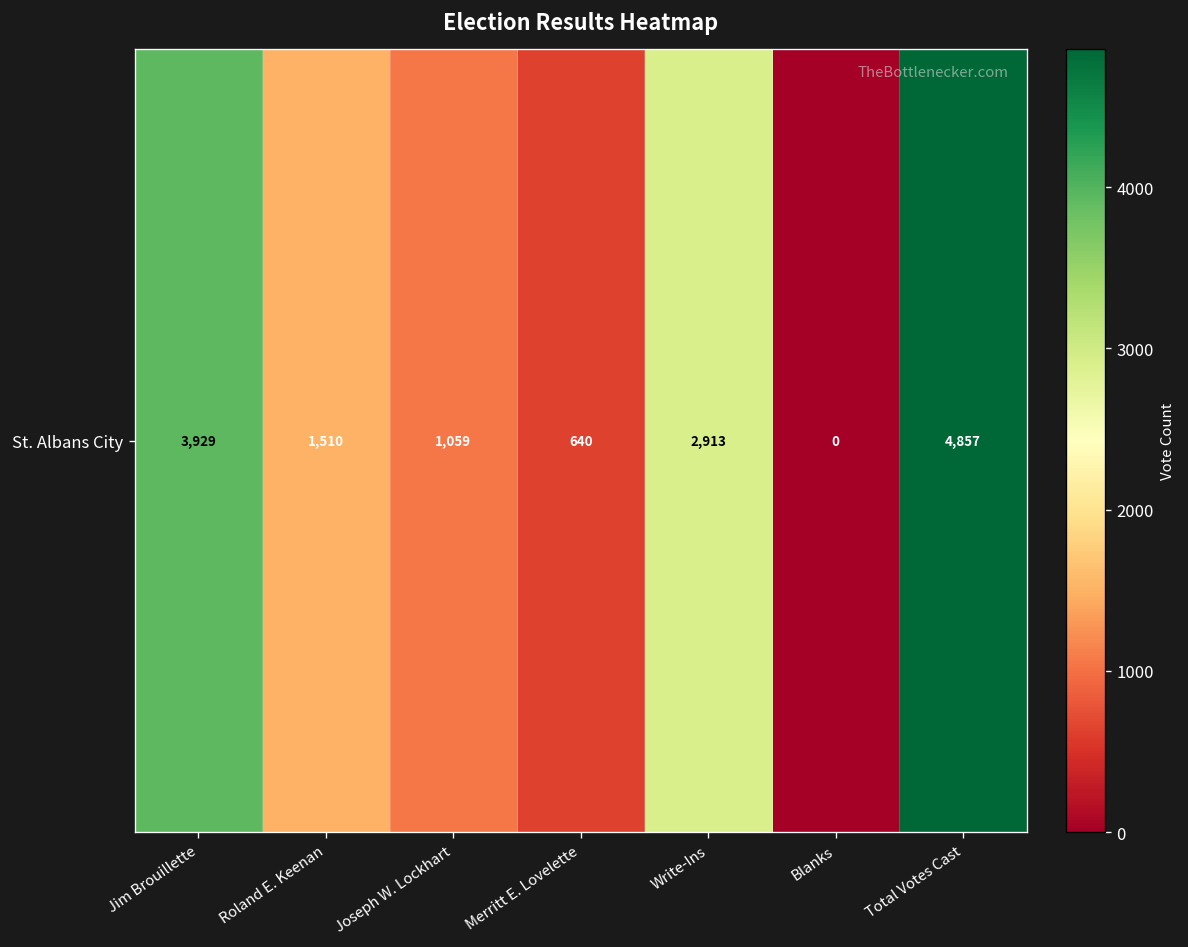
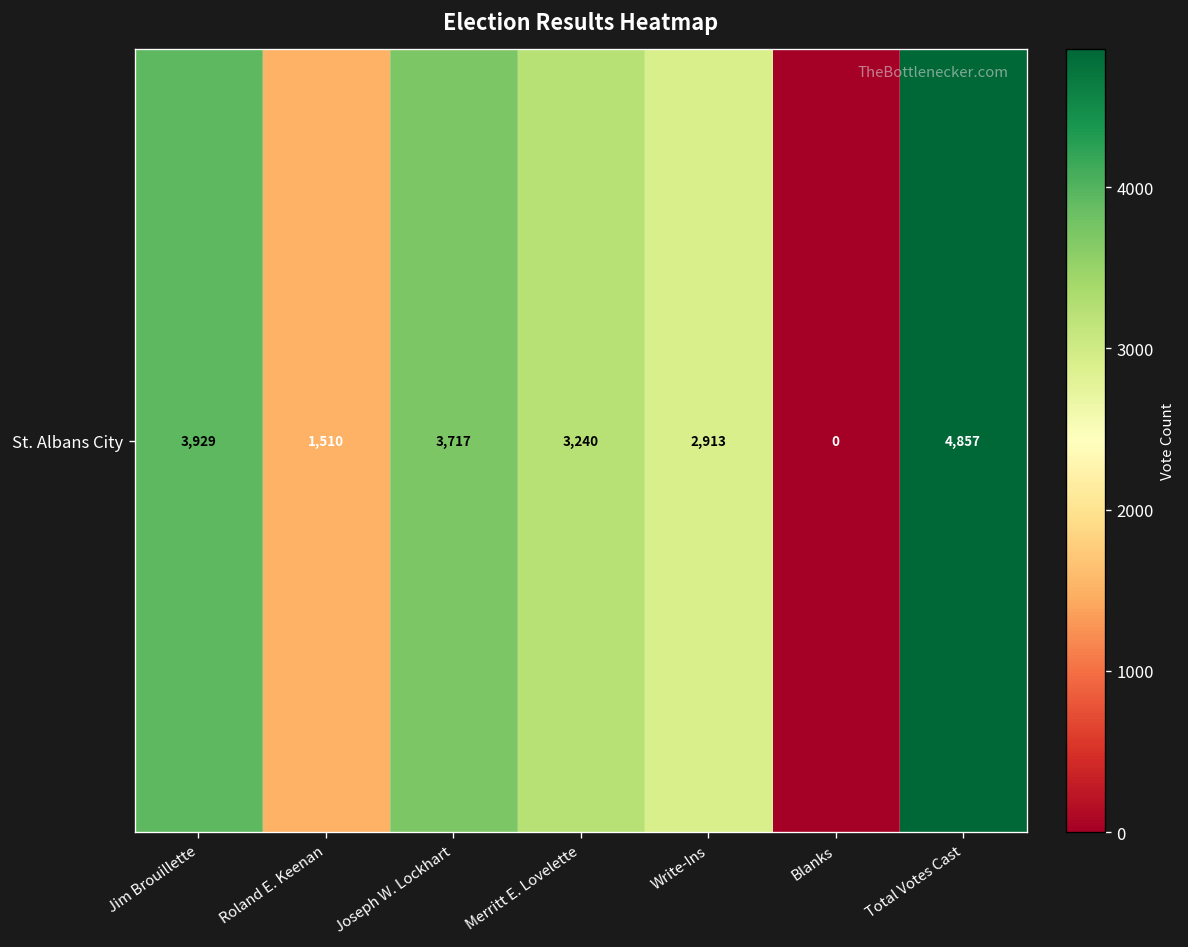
St. Albans City, Joseph W. Lockhart: 1,059 -> 3,717
St. Albans City, Merritt E. Lovelette: 640 -> 3,240
